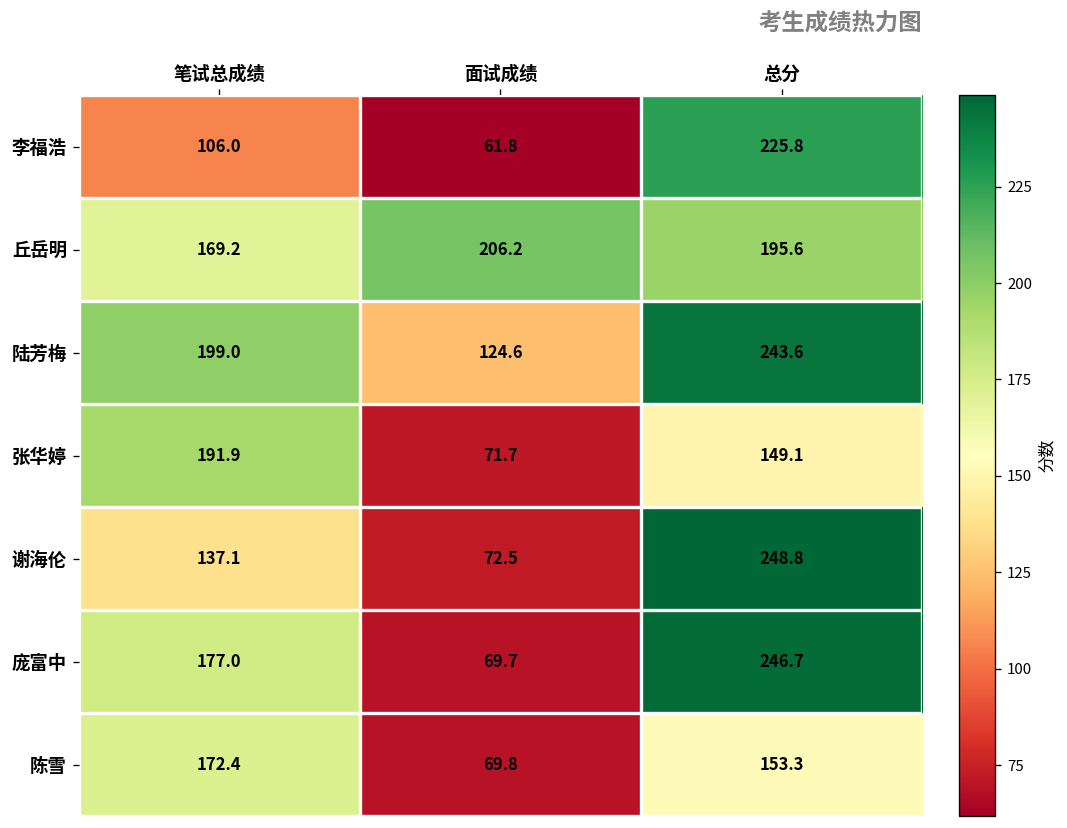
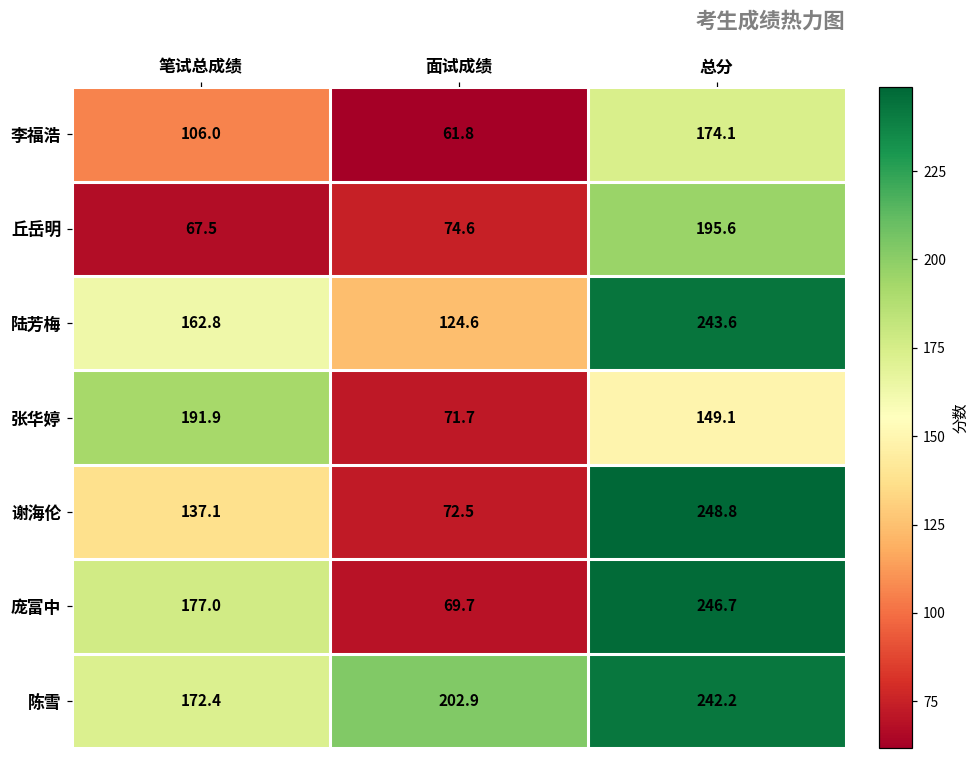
李福浩, 总分: 225.8 -> 174.1
丘岳明, 笔试总成绩: 169.2 -> 67.5
丘岳明, 面试成绩: 206.2 -> 74.6
陆芳梅, 笔试总成绩: 199.0 -> 162.8
陈雪, 面试成绩: 69.8 -> 202.9
陈雪, 总分: 153.3 -> 242.2
